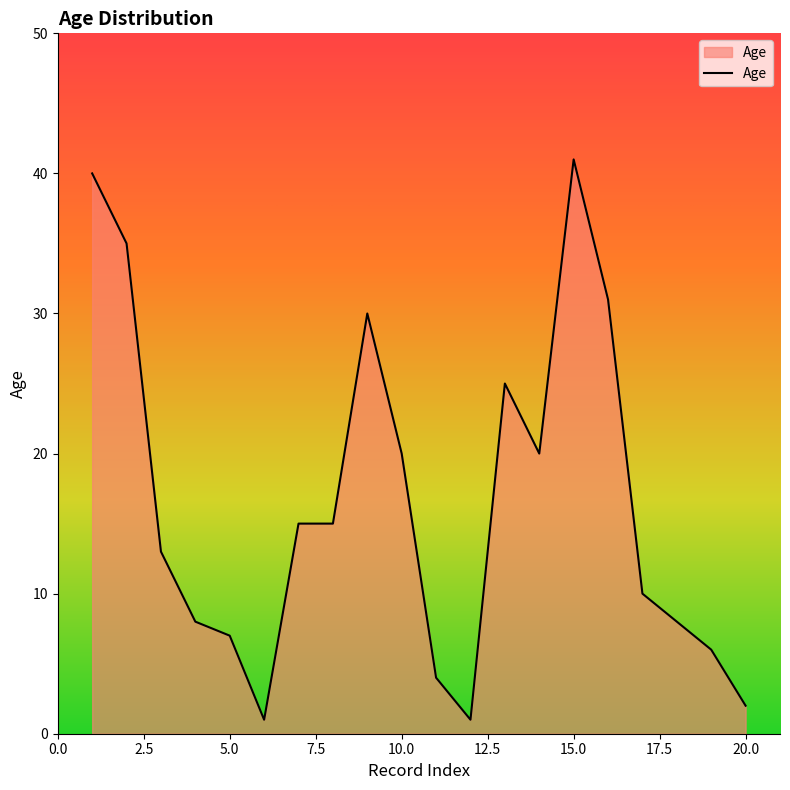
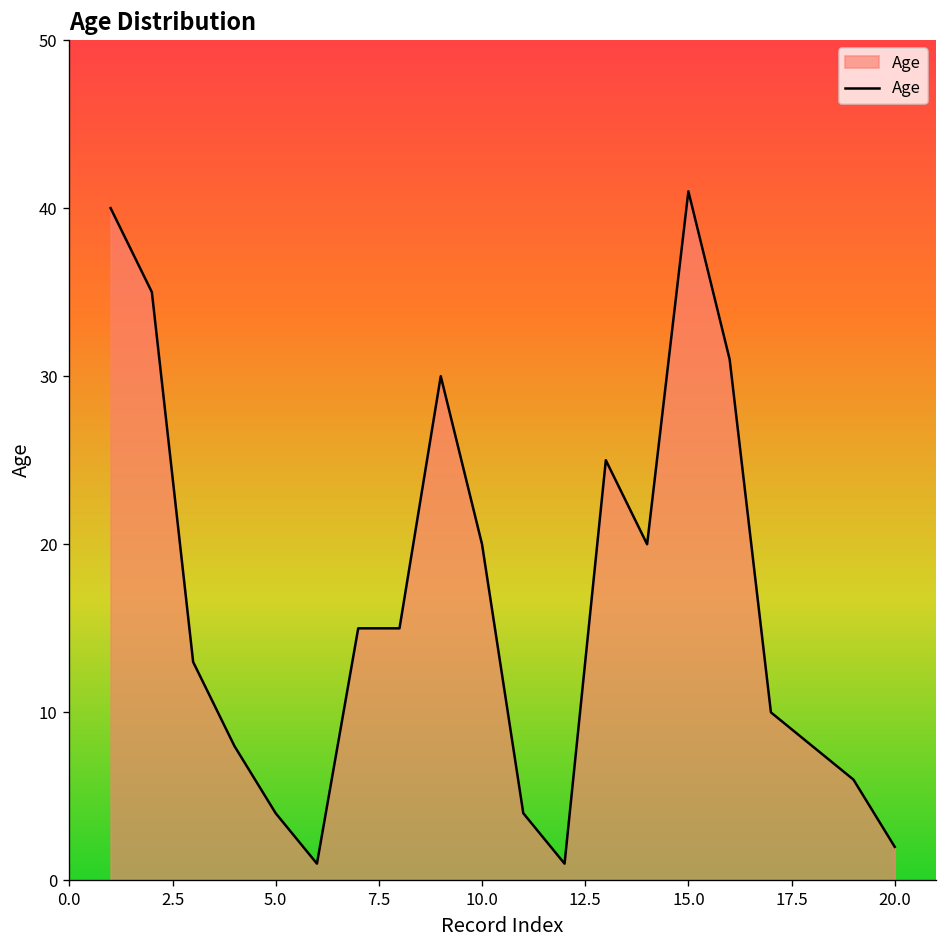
5.0: 7 -> 4
